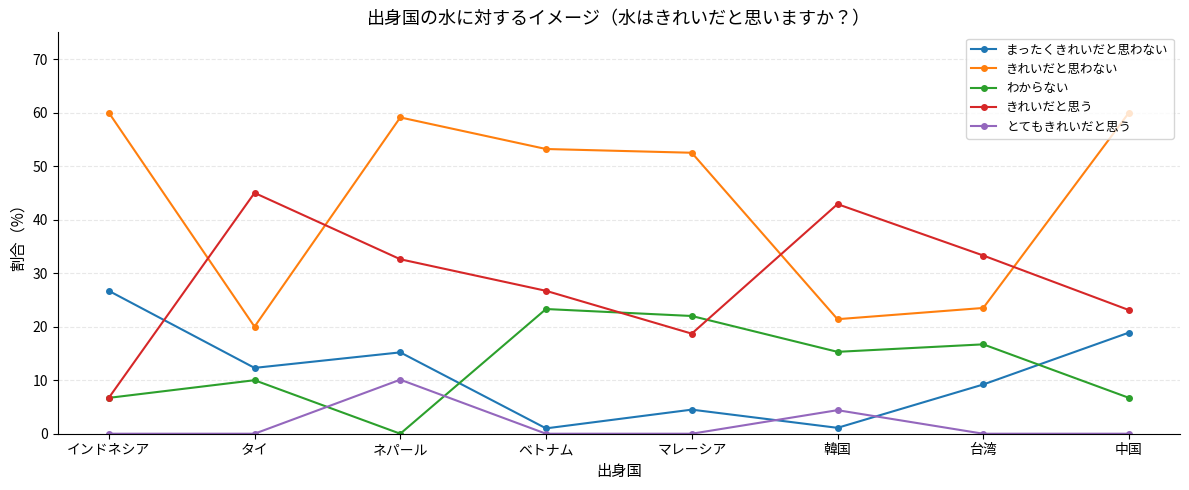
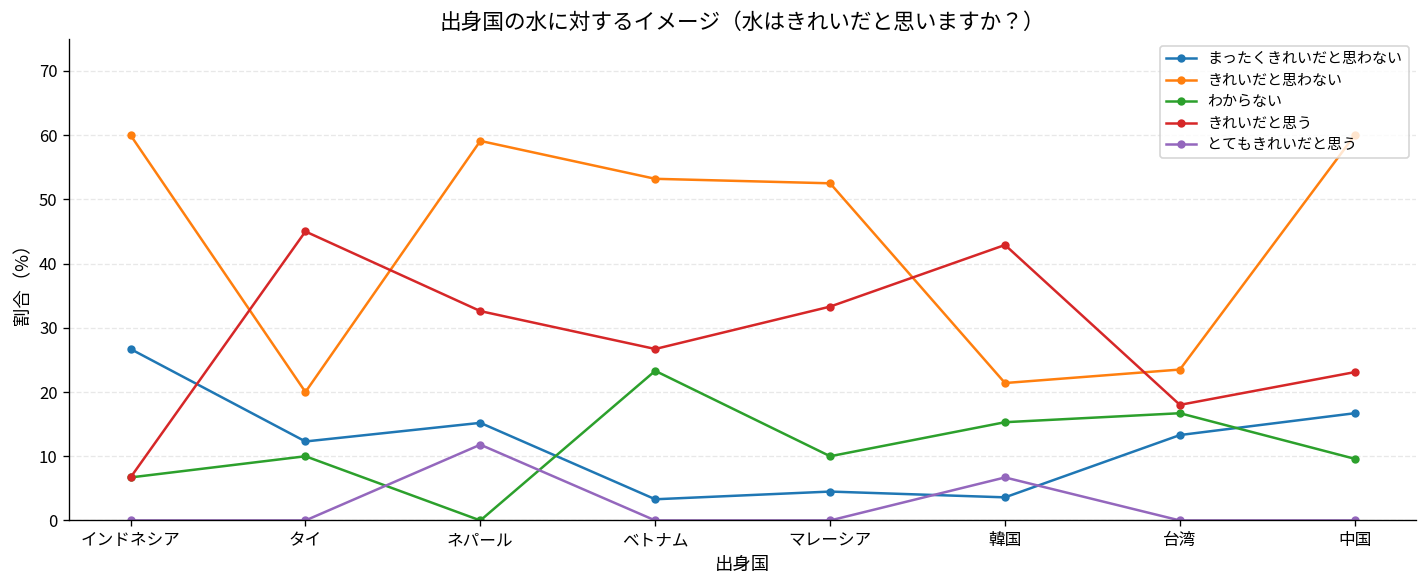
とてもきれいだと思う, ネパール: 10 -> 12
まったくきれいだと思わない, ベトナム: 1 -> 3
わからない, マレーシア: 22 -> 10
きれいだと思う, マレーシア: 19 -> 33
まったくきれいだと思わない, 韓国: 1 -> 4
とてもきれいだと思う, 韓国: 4 -> 7
まったくきれいだと思わない, 台湾: 9 -> 13
きれいだと思う, 台湾: 33 -> 18
まったくきれいだと思わない, 中国: 19 -> 17
わからない, 中国: 7 -> 10
